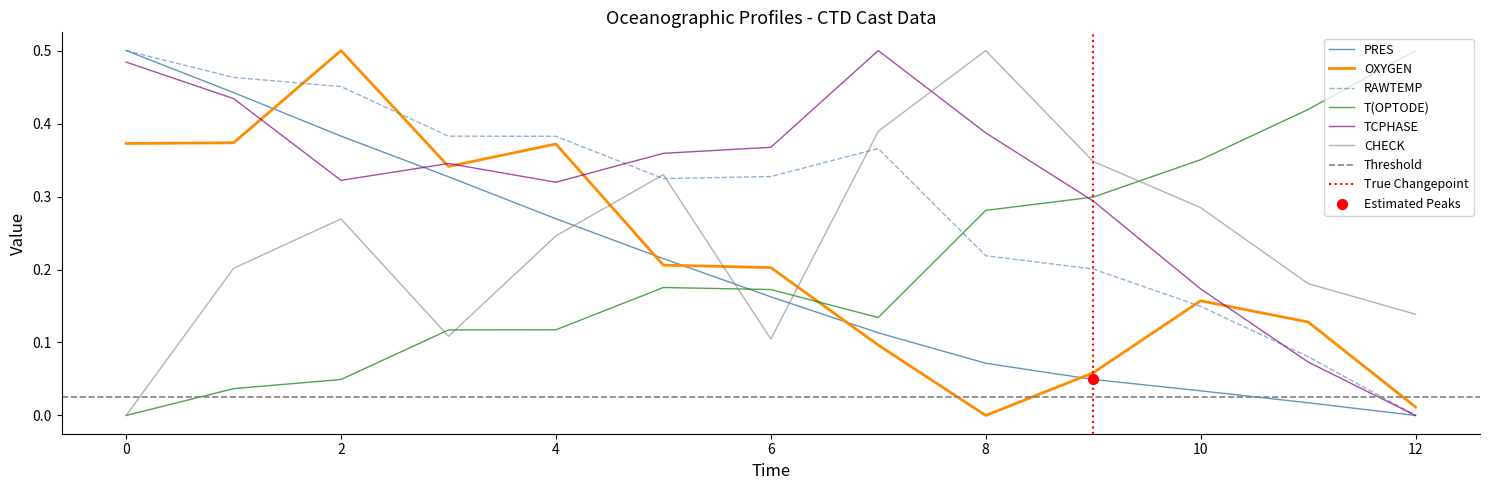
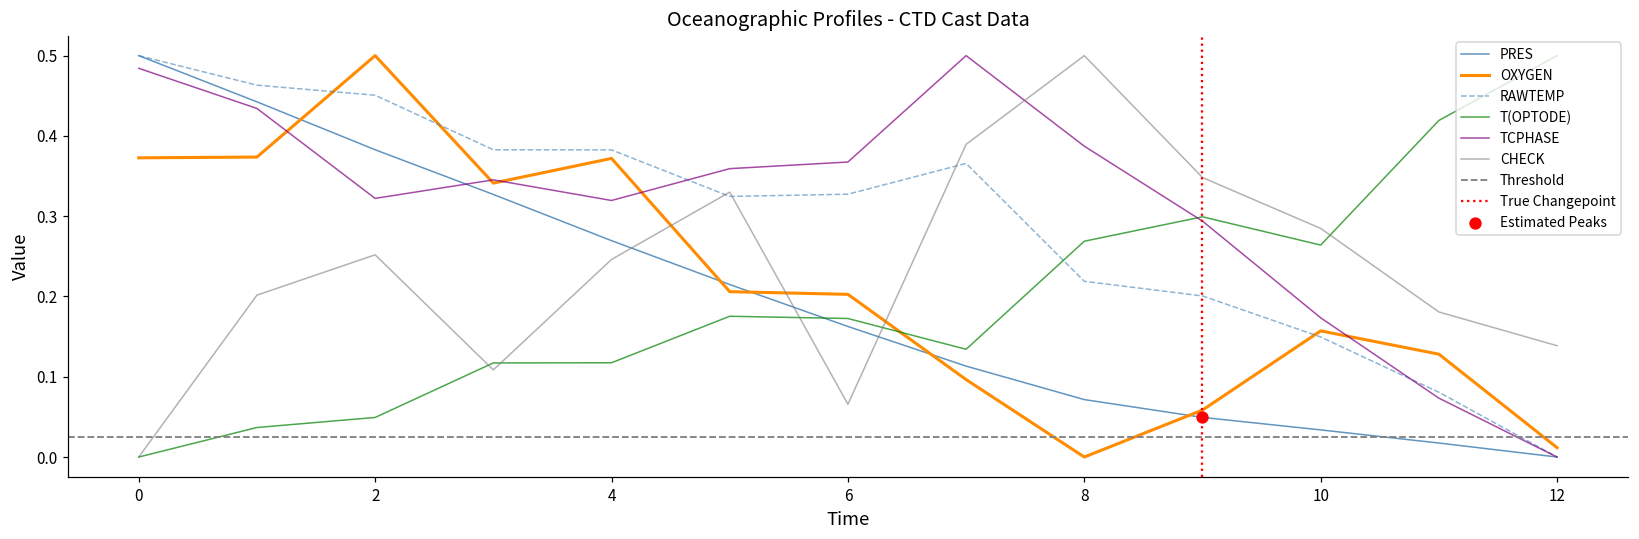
CHECK, 2: 0.27 -> 0.25
CHECK, 6: 0.10 -> 0.07
T(OPTODE), 8: 0.28 -> 0.27
T(OPTODE), 10: 0.35 -> 0.26
